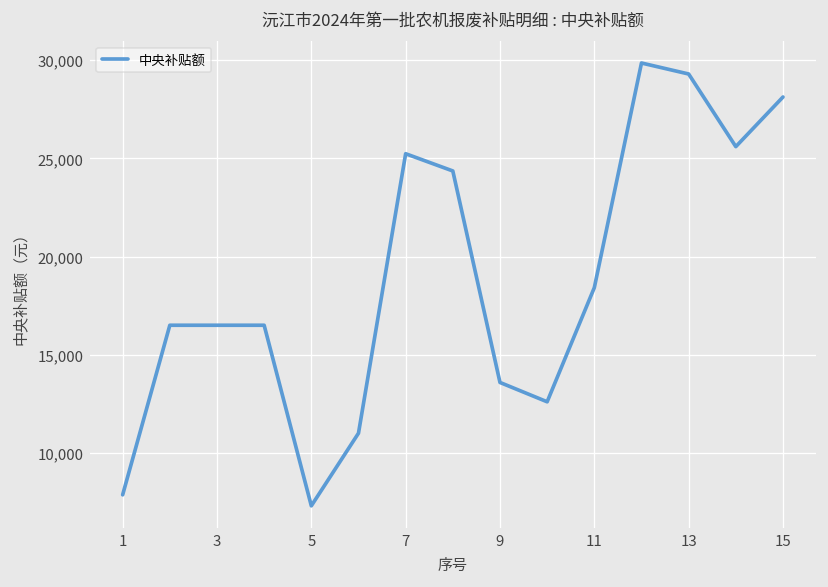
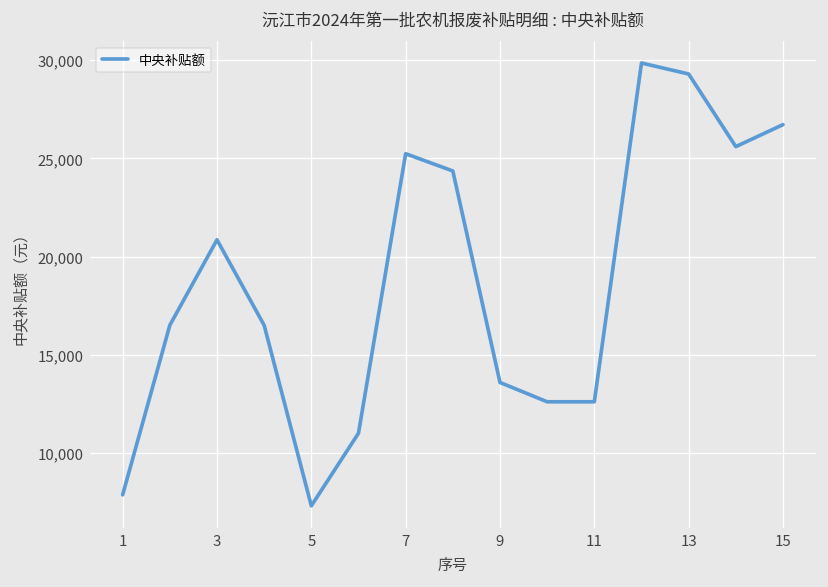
3: 16,500 -> 20,900
11: 18,400 -> 12,600
15: 28,100 -> 26,700
